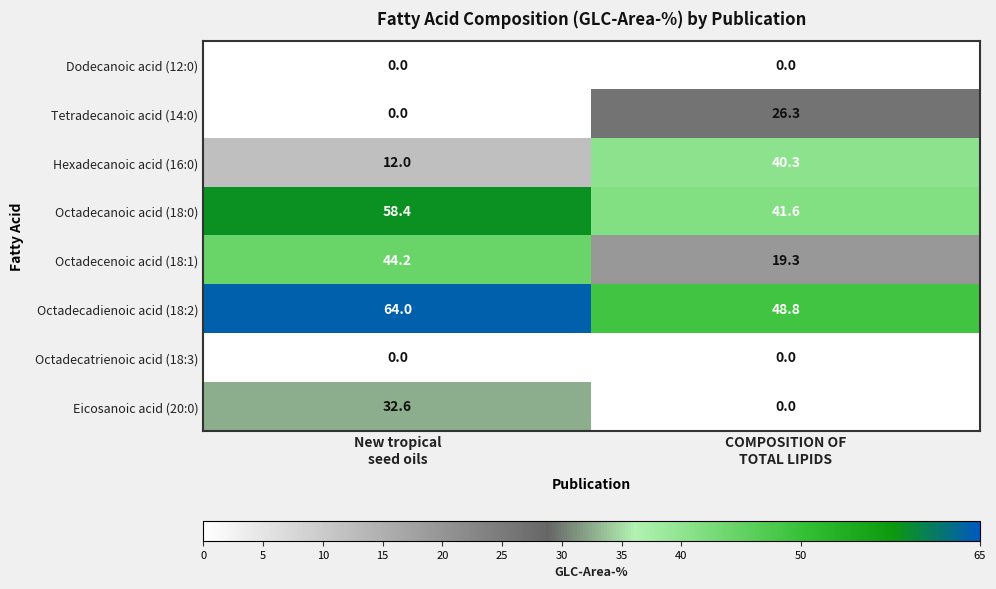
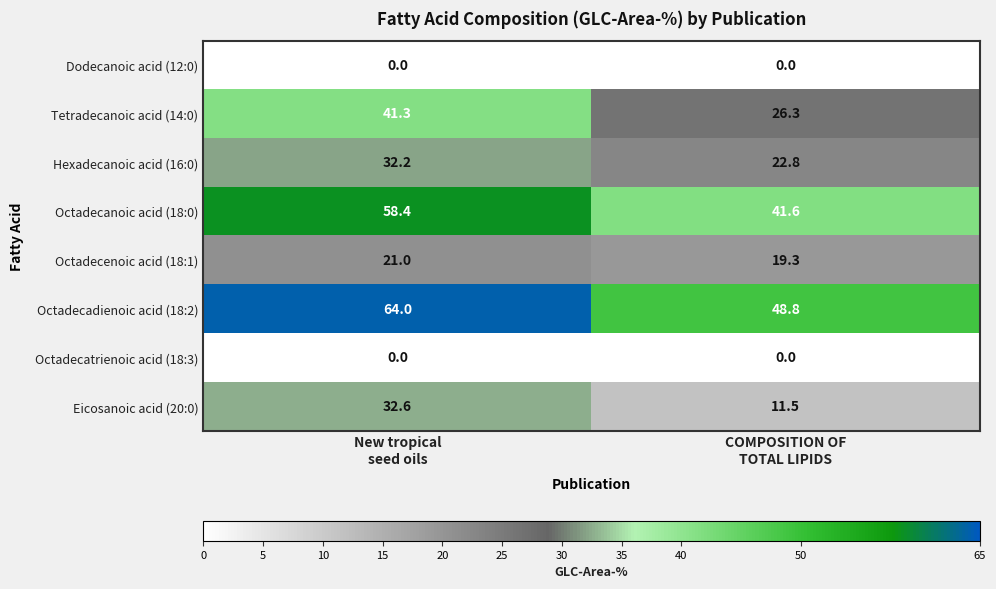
Tetradecanoic acid (14:0), New tropical seed oils: 0.0 -> 41.3
Hexadecanoic acid (16:0), New tropical seed oils: 12.0 -> 32.2
Hexadecanoic acid (16:0), COMPOSITION OF TOTAL LIPIDS: 40.3 -> 22.8
Octadecenoic acid (18:1), New tropical seed oils: 44.2 -> 21.0
Eicosanoic acid (20:0), COMPOSITION OF TOTAL LIPIDS: 0.0 -> 11.5
